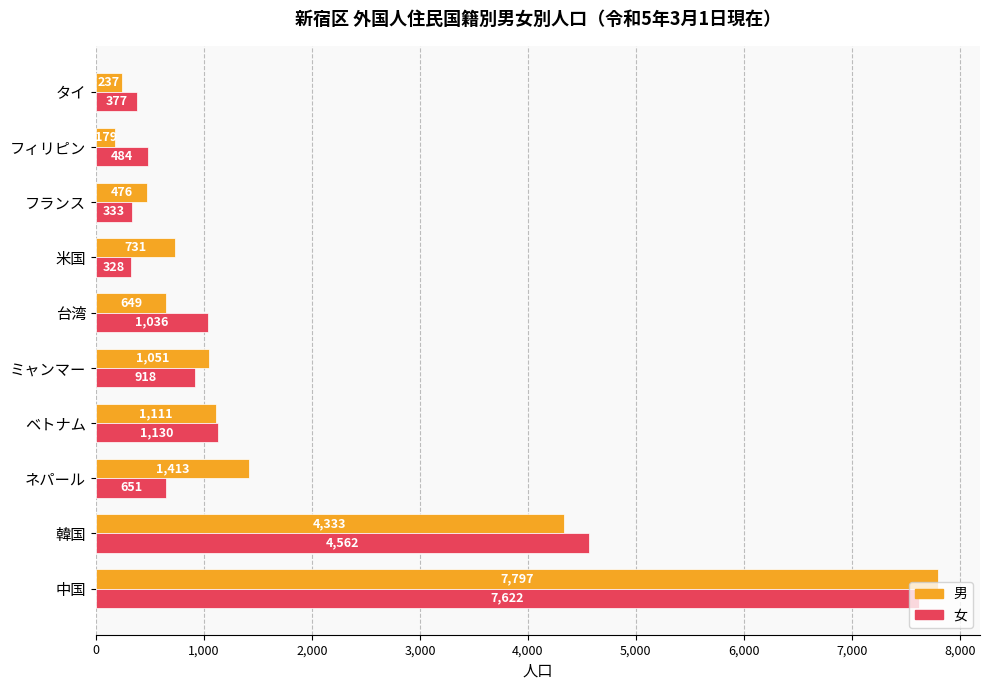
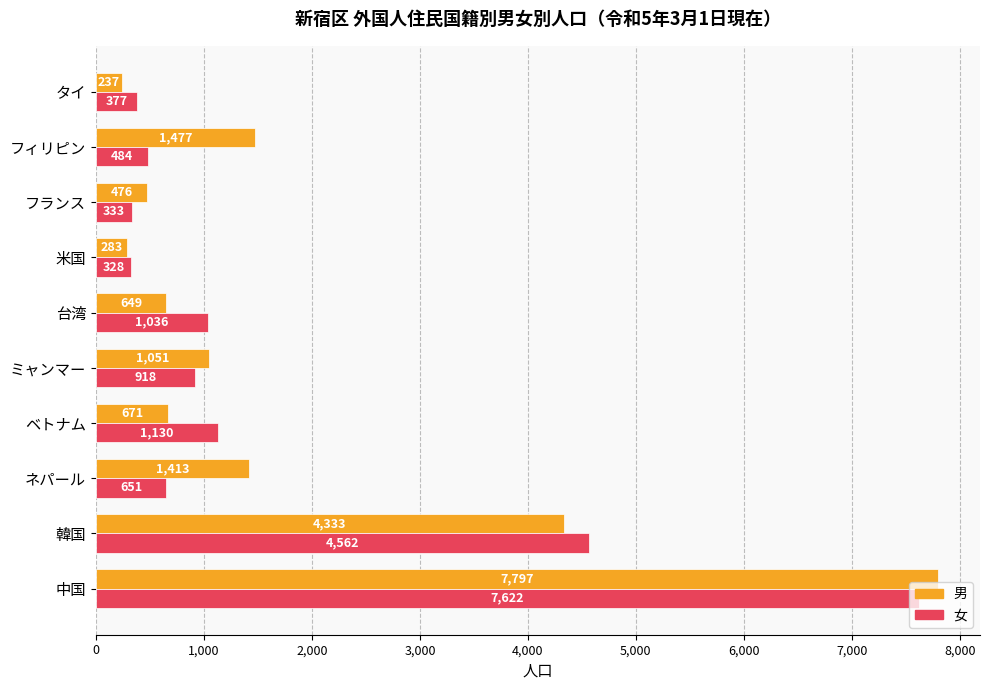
男, フィリピン: 179 -> 1,477
男, 米国: 731 -> 283
男, ベトナム: 1,111 -> 671
